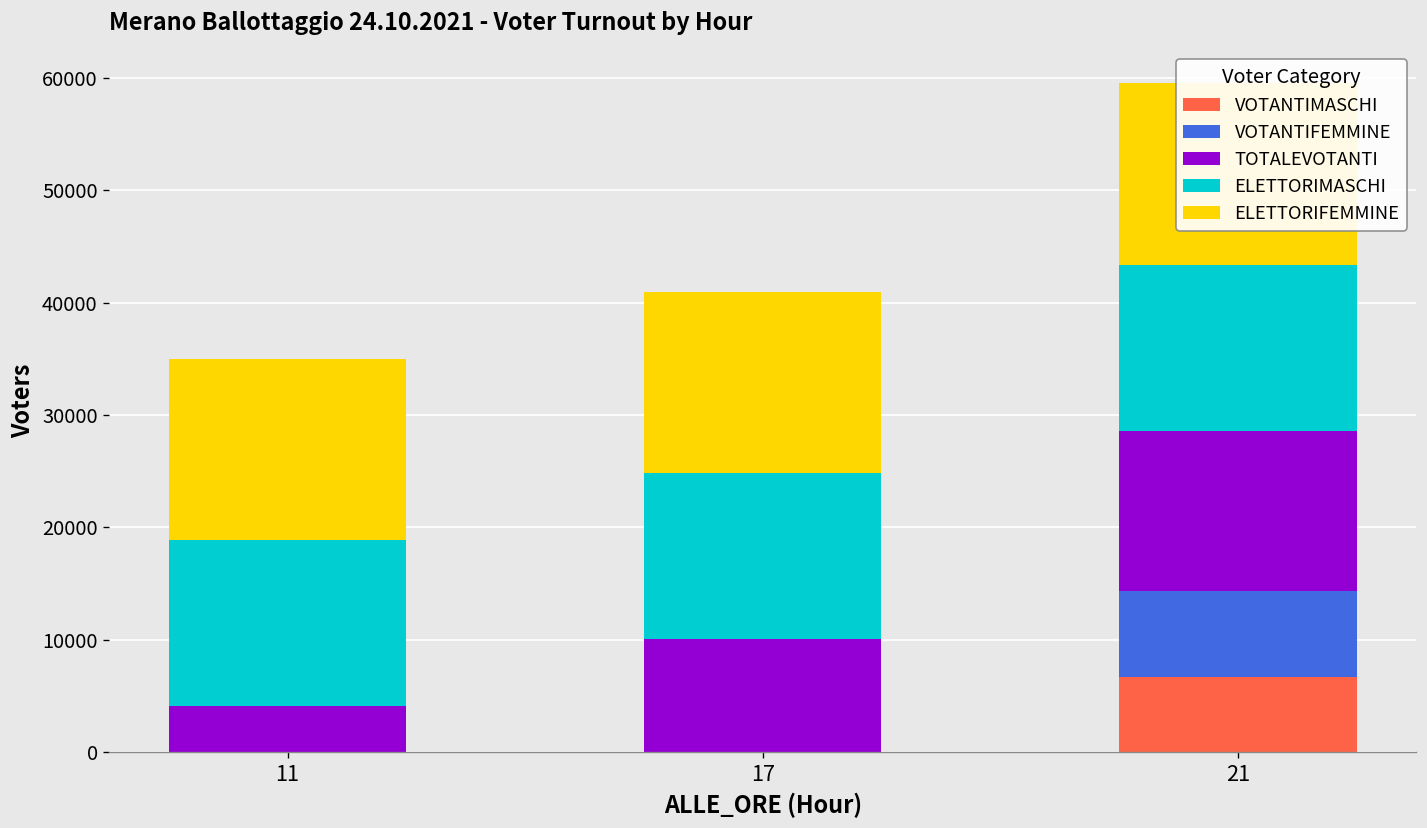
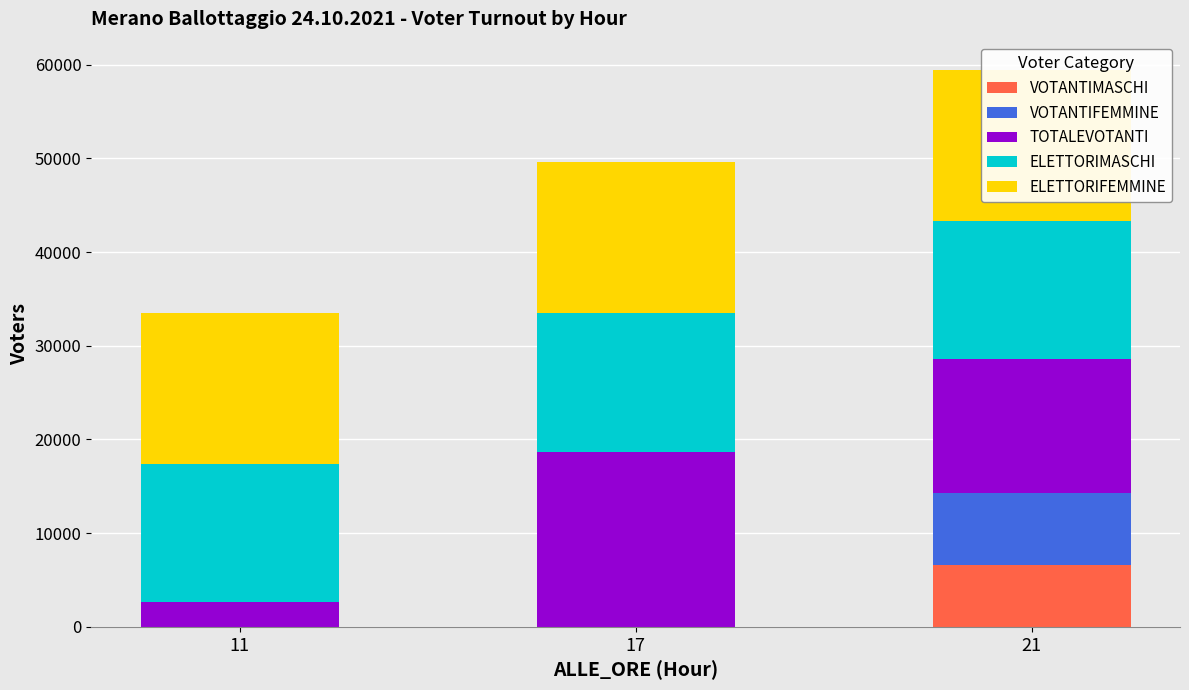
TOTALEVOTANTI, 11: 4000 -> 3000
TOTALEVOTANTI, 17: 10000 -> 19000
